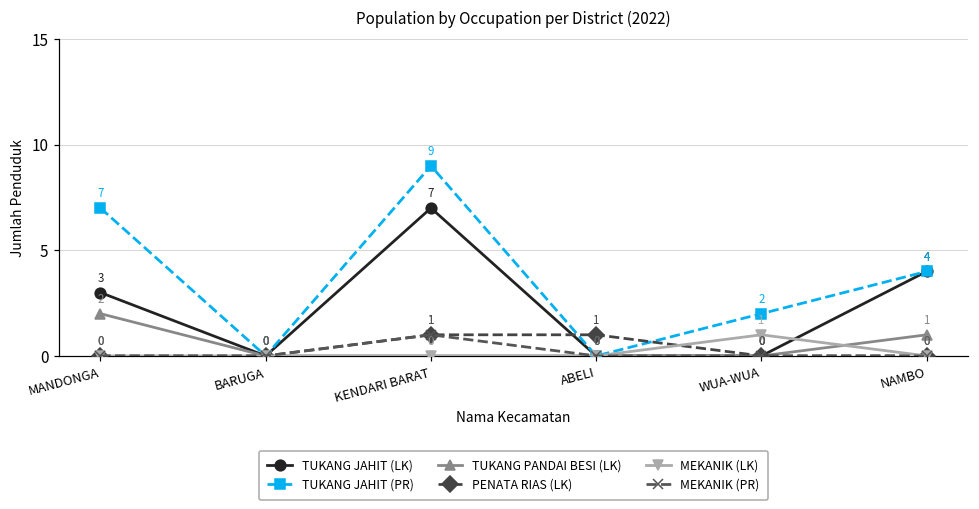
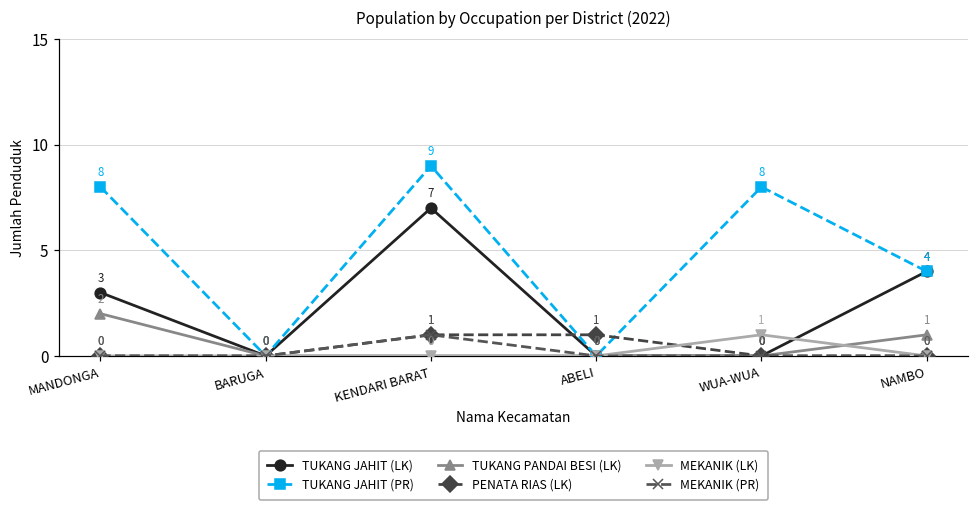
TUKANG JAHIT (PR), MANDONGA: 7 -> 8
TUKANG JAHIT (PR), WUA-WUA: 2 -> 8
